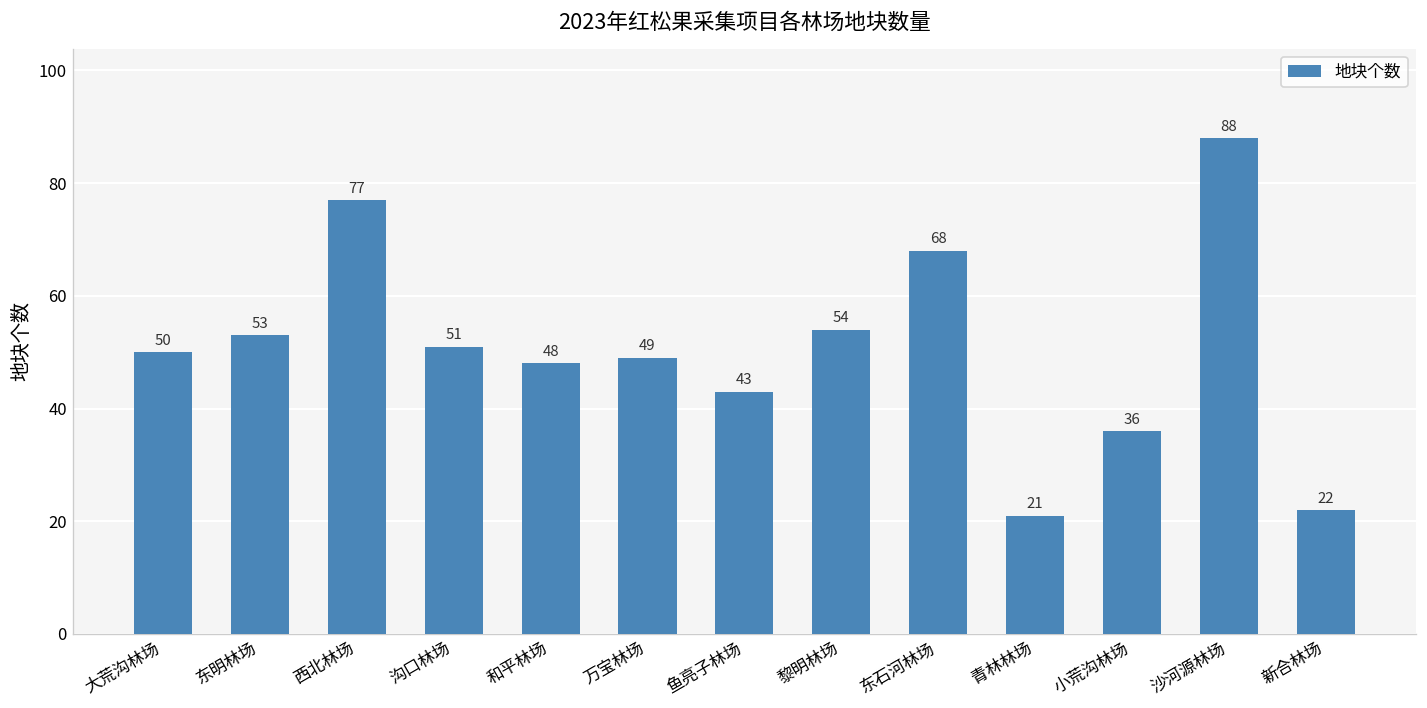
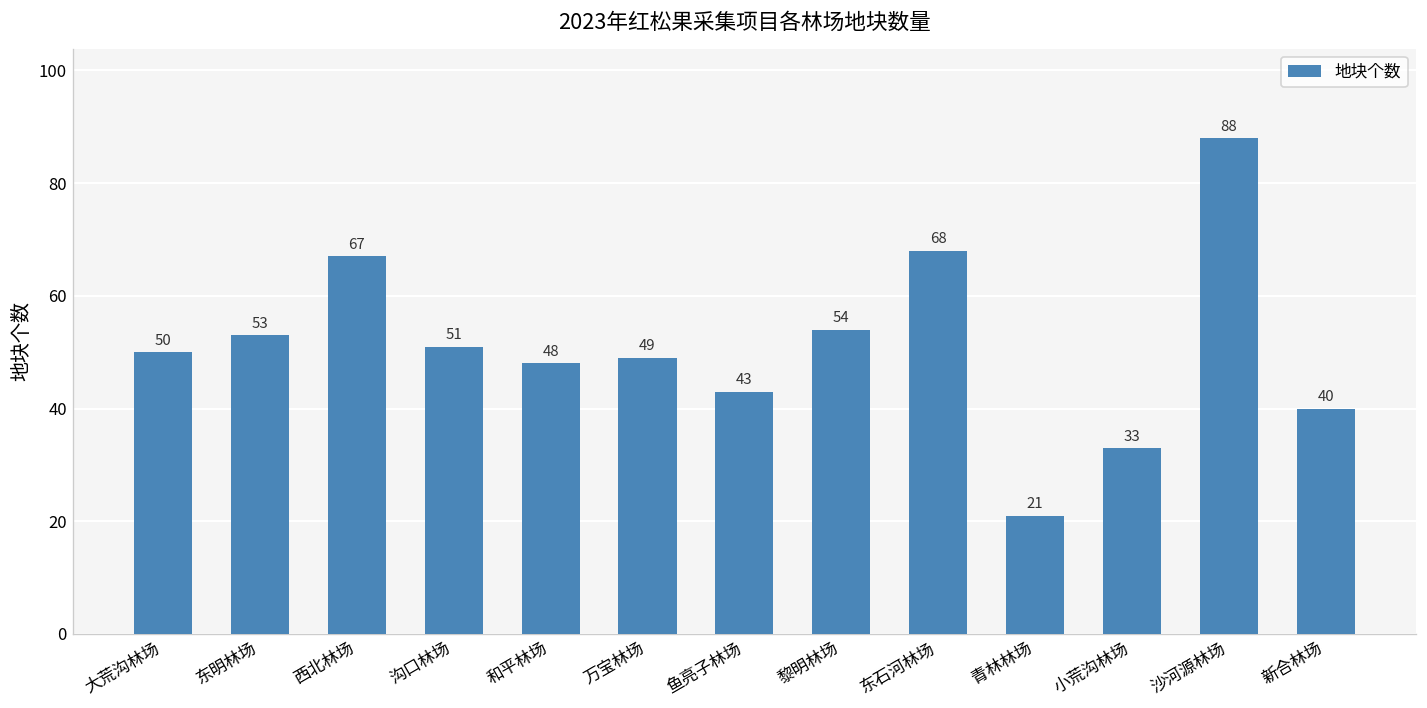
西北林场: 77 -> 67
小荒沟林场: 36 -> 33
新合林场: 22 -> 40
